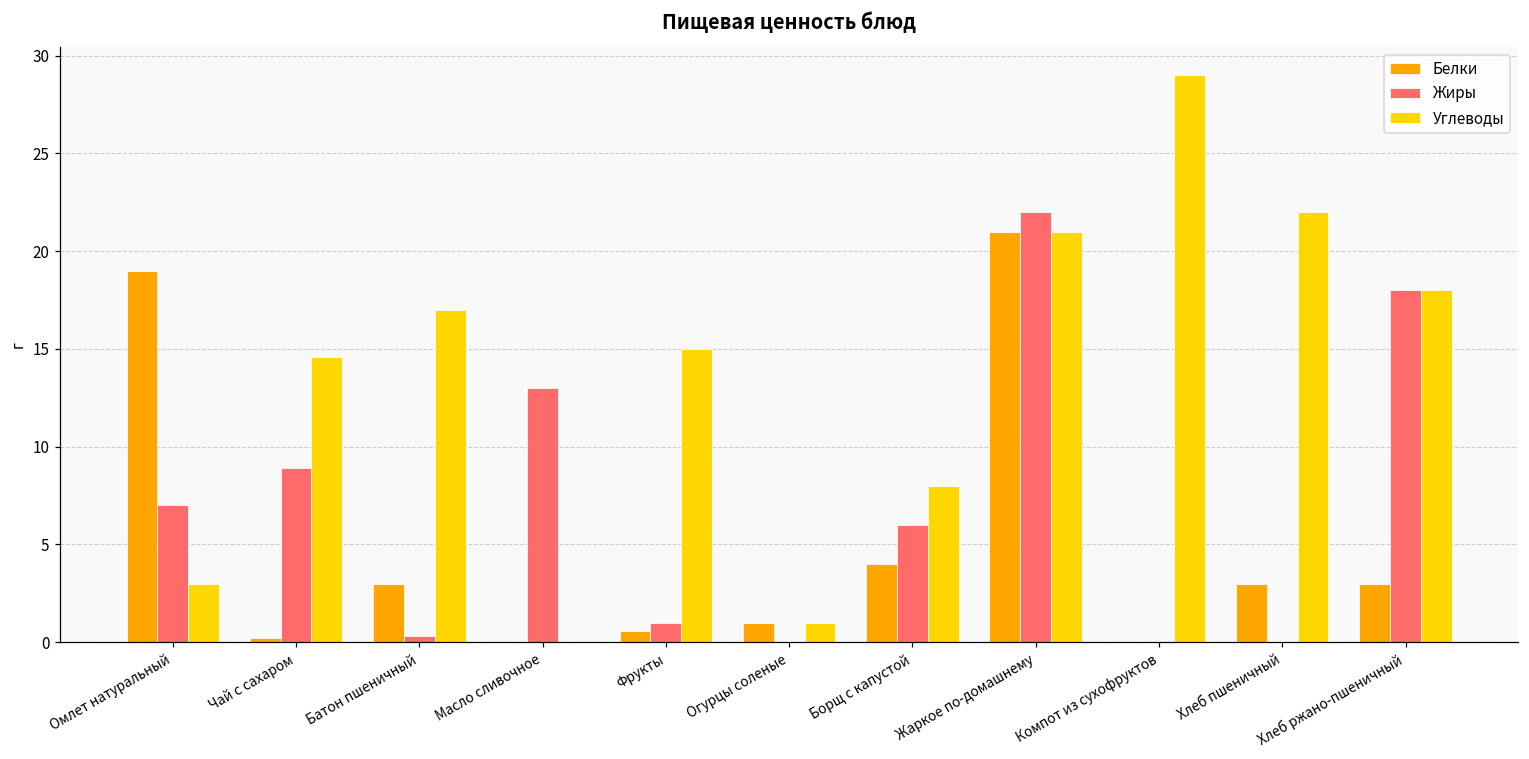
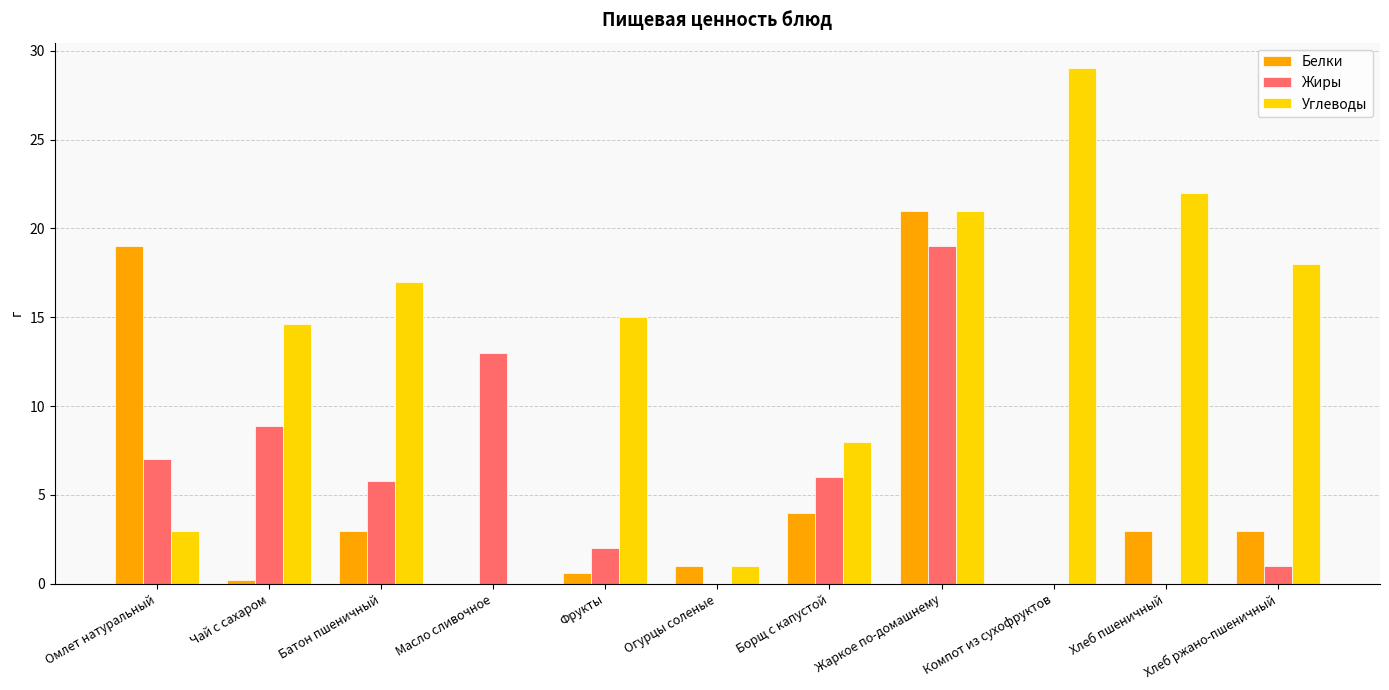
Жиры, Батон пшеничный: 0.3 -> 5.8
Жиры, Фрукты: 1 -> 2
Жиры, Жаркое по-домашнему: 22 -> 19
Жиры, Хлеб ржано-пшеничный: 18 -> 1
